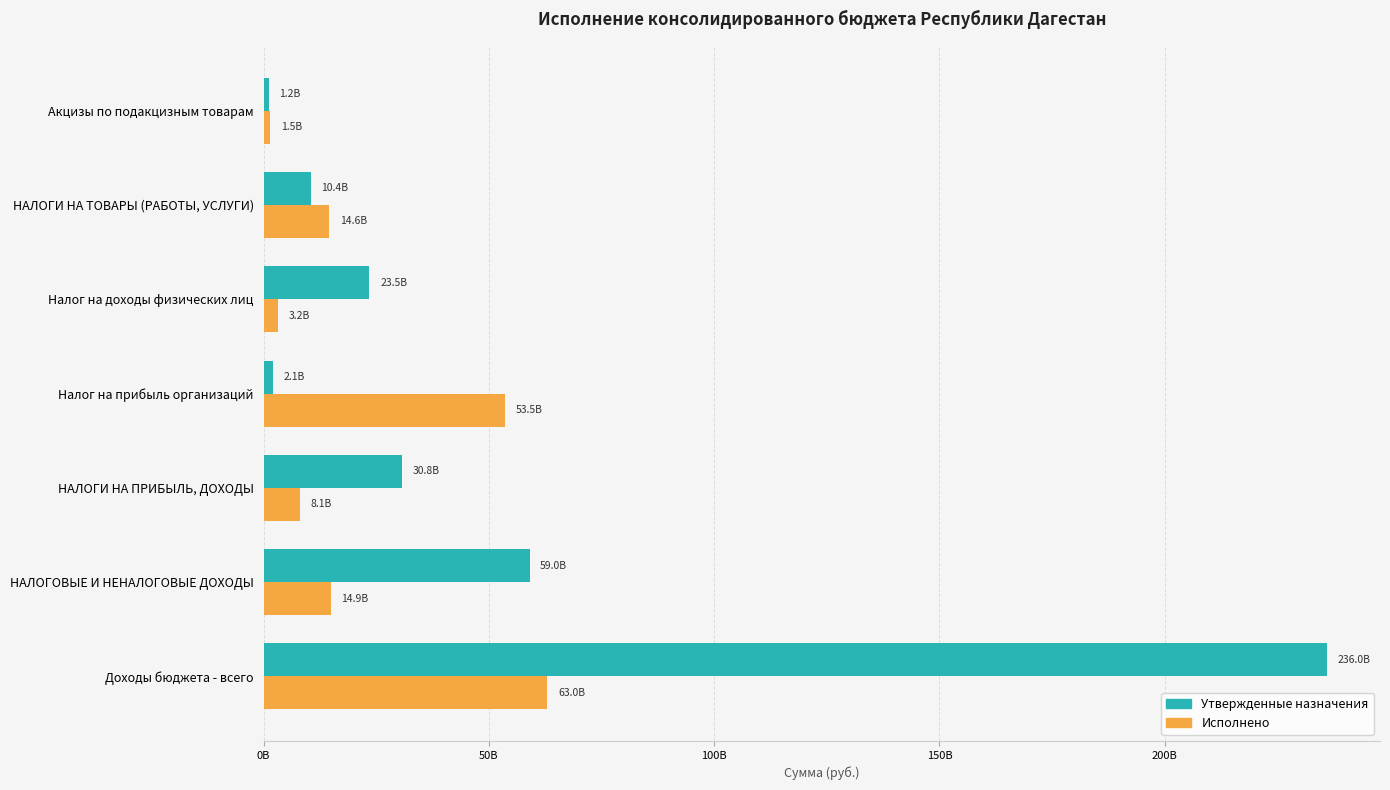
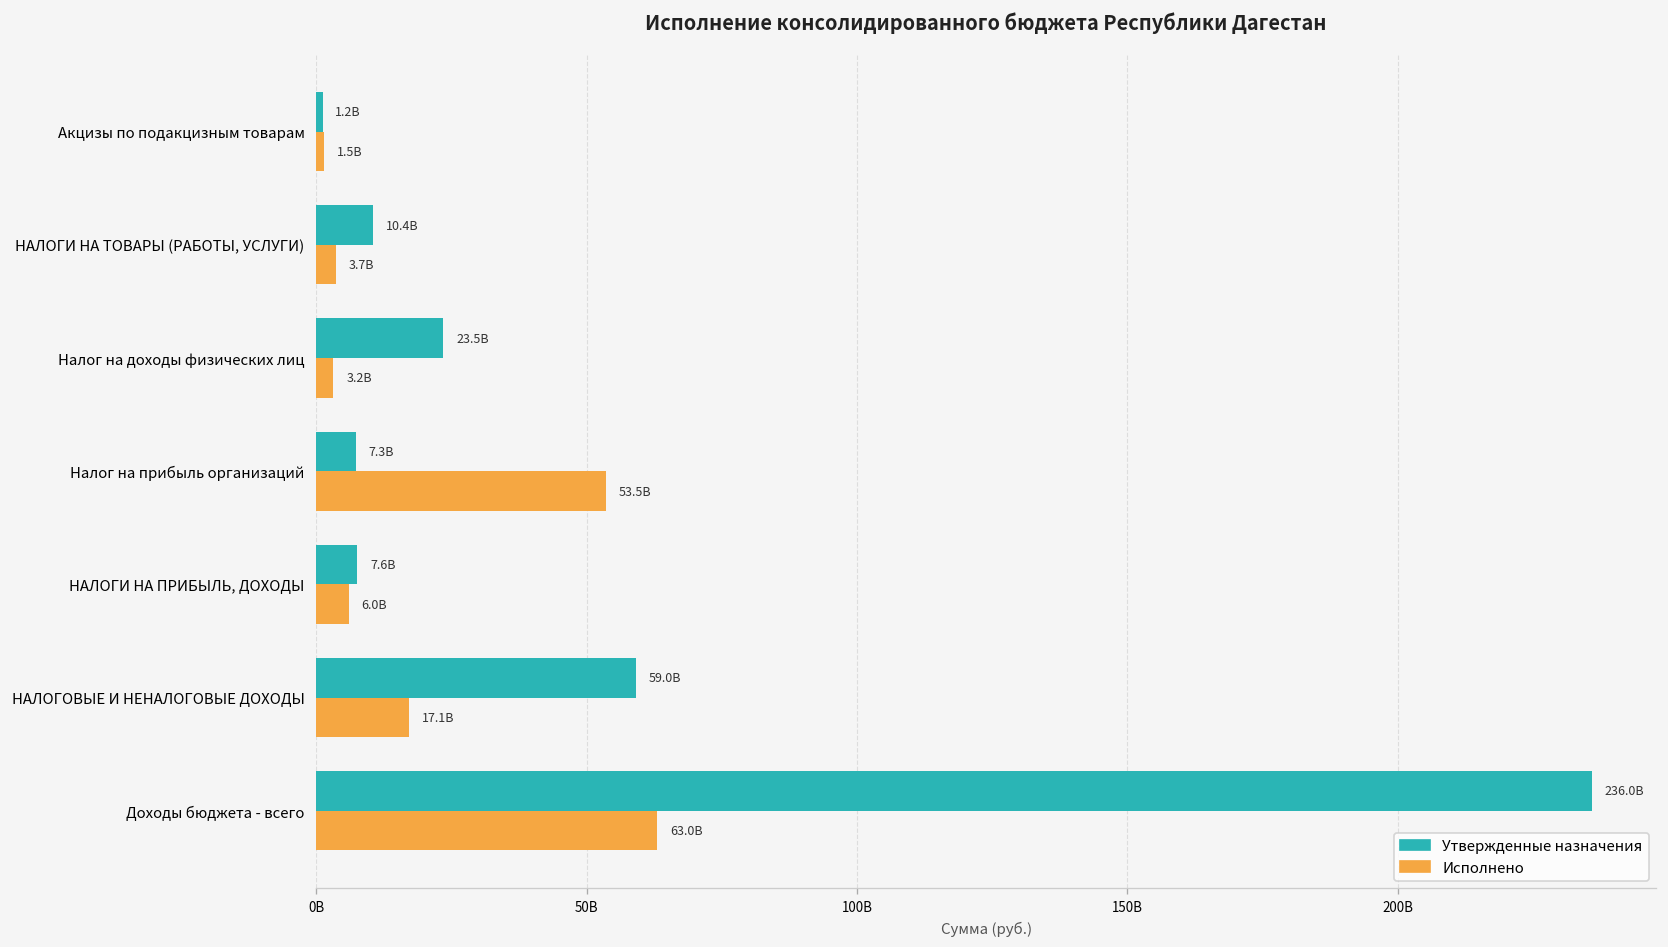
Исполнено, НАЛОГИ НА ТОВАРЫ (РАБОТЫ, УСЛУГИ): 14.6B -> 3.7B
Утвержденные назначения, Налог на прибыль организаций: 2.1B -> 7.3B
Утвержденные назначения, НАЛОГИ НА ПРИБЫЛЬ, ДОХОДЫ: 30.8B -> 7.6B
Исполнено, НАЛОГИ НА ПРИБЫЛЬ, ДОХОДЫ: 8.1B -> 6.0B
Исполнено, НАЛОГОВЫЕ И НЕНАЛОГОВЫЕ ДОХОДЫ: 14.9B -> 17.1B
